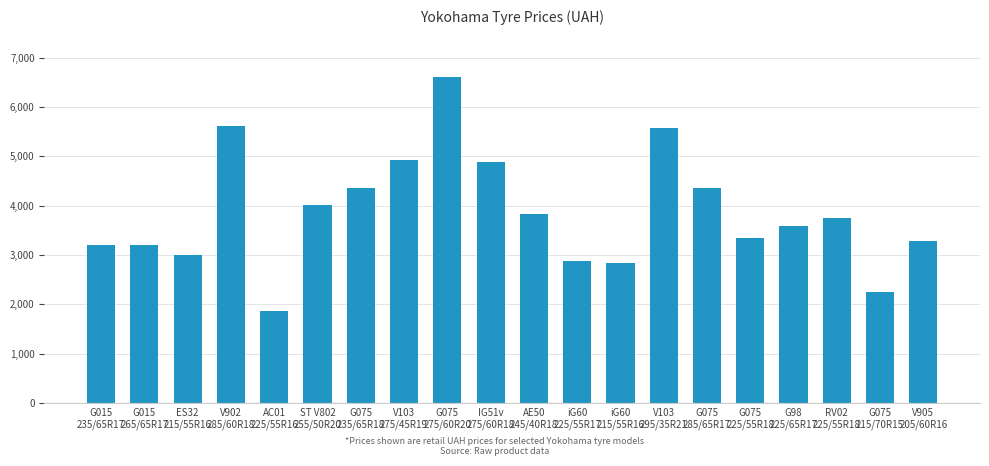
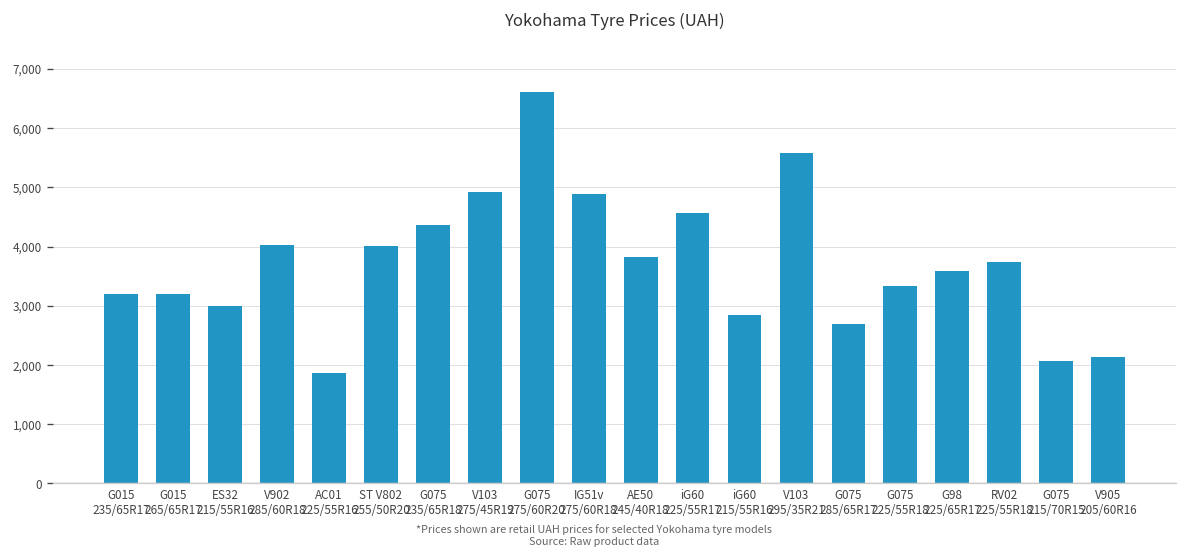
V902 285/60R18: 5,600 -> 4,000
iG60 225/55R17: 2,900 -> 4,600
G075 285/65R17: 4,400 -> 2,700
G075 215/70R15: 2,200 -> 2,100
V905 205/60R16: 3,300 -> 2,100
